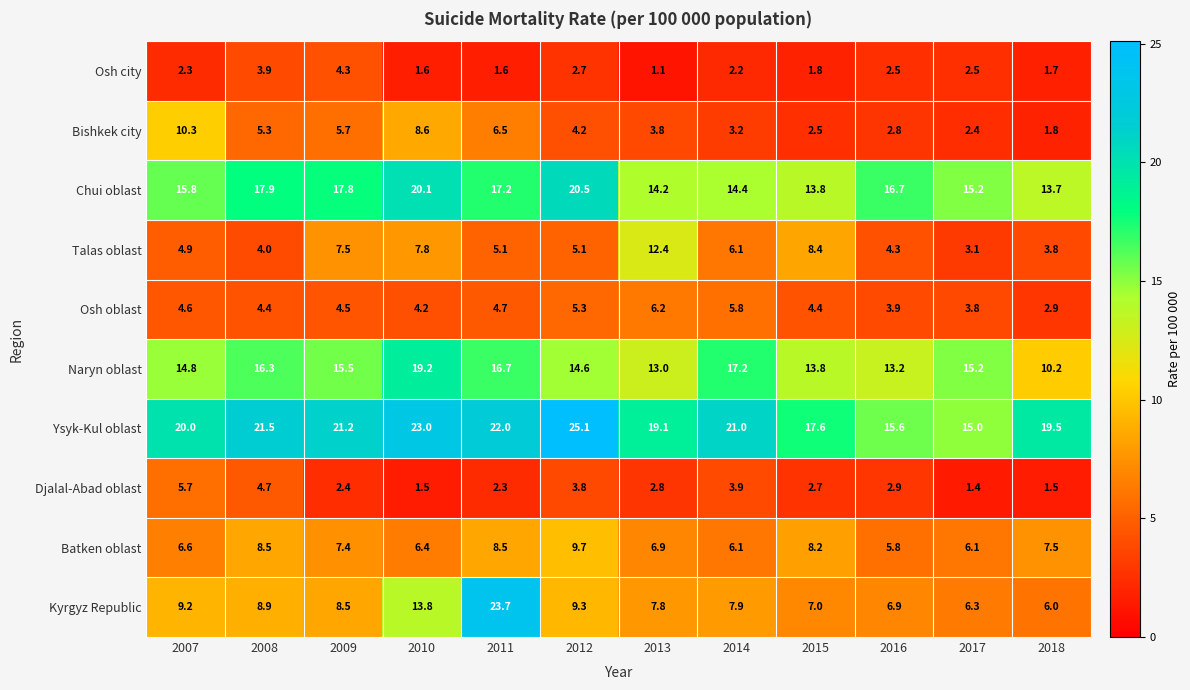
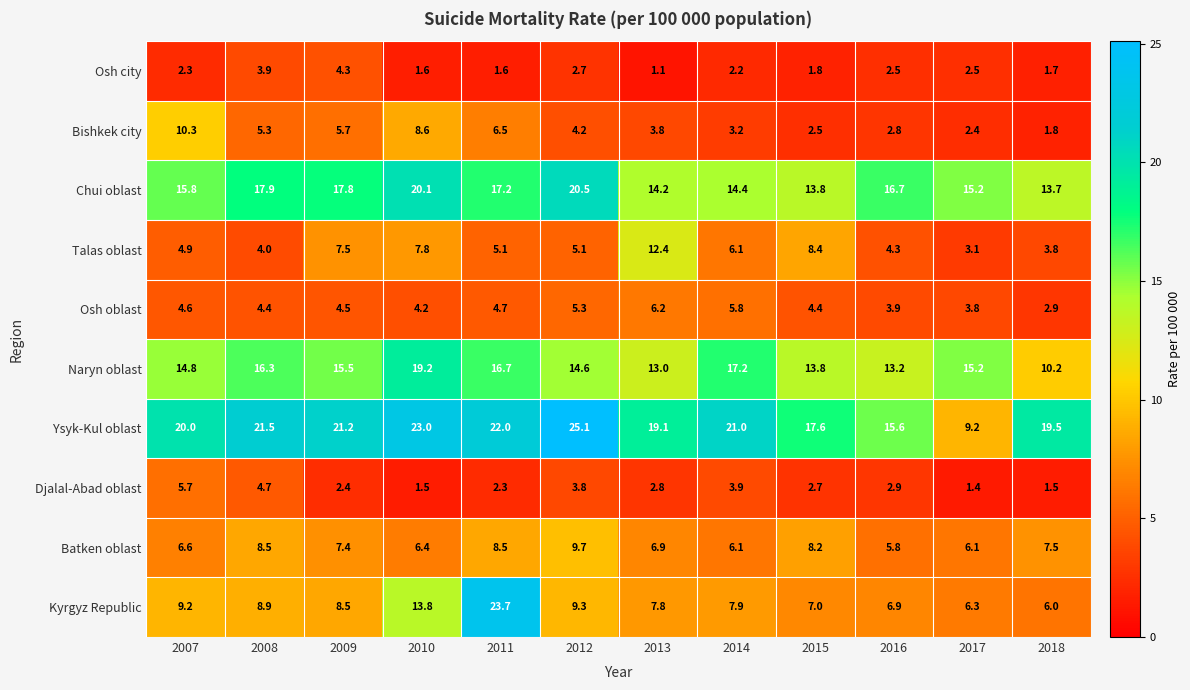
Ysyk-Kul oblast, 2017: 15.0 -> 9.2
